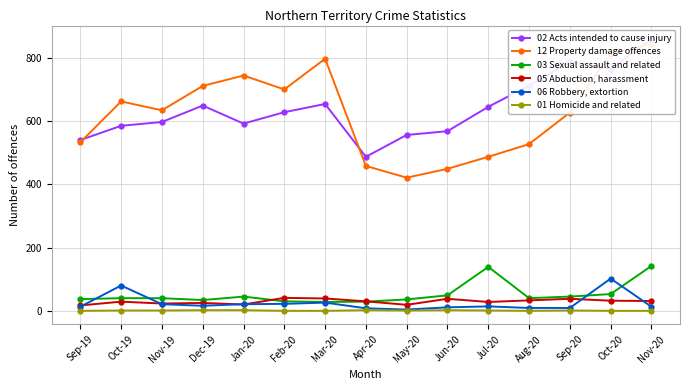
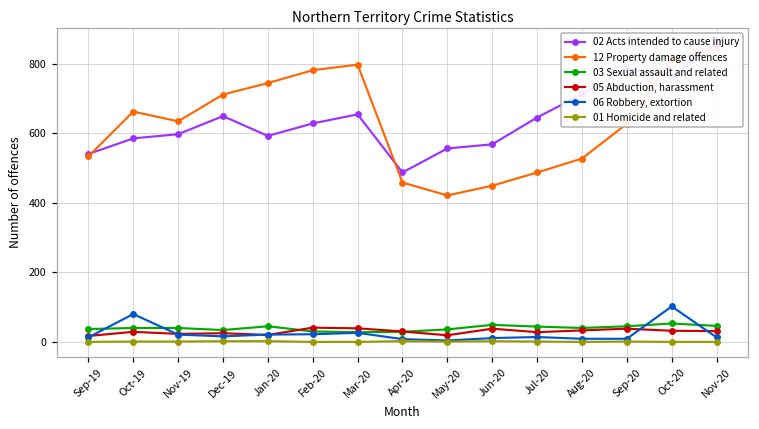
12 Property damage offences, Feb-20: 700 -> 780
03 Sexual assault and related, Jul-20: 140 -> 40
03 Sexual assault and related, Nov-20: 140 -> 50
